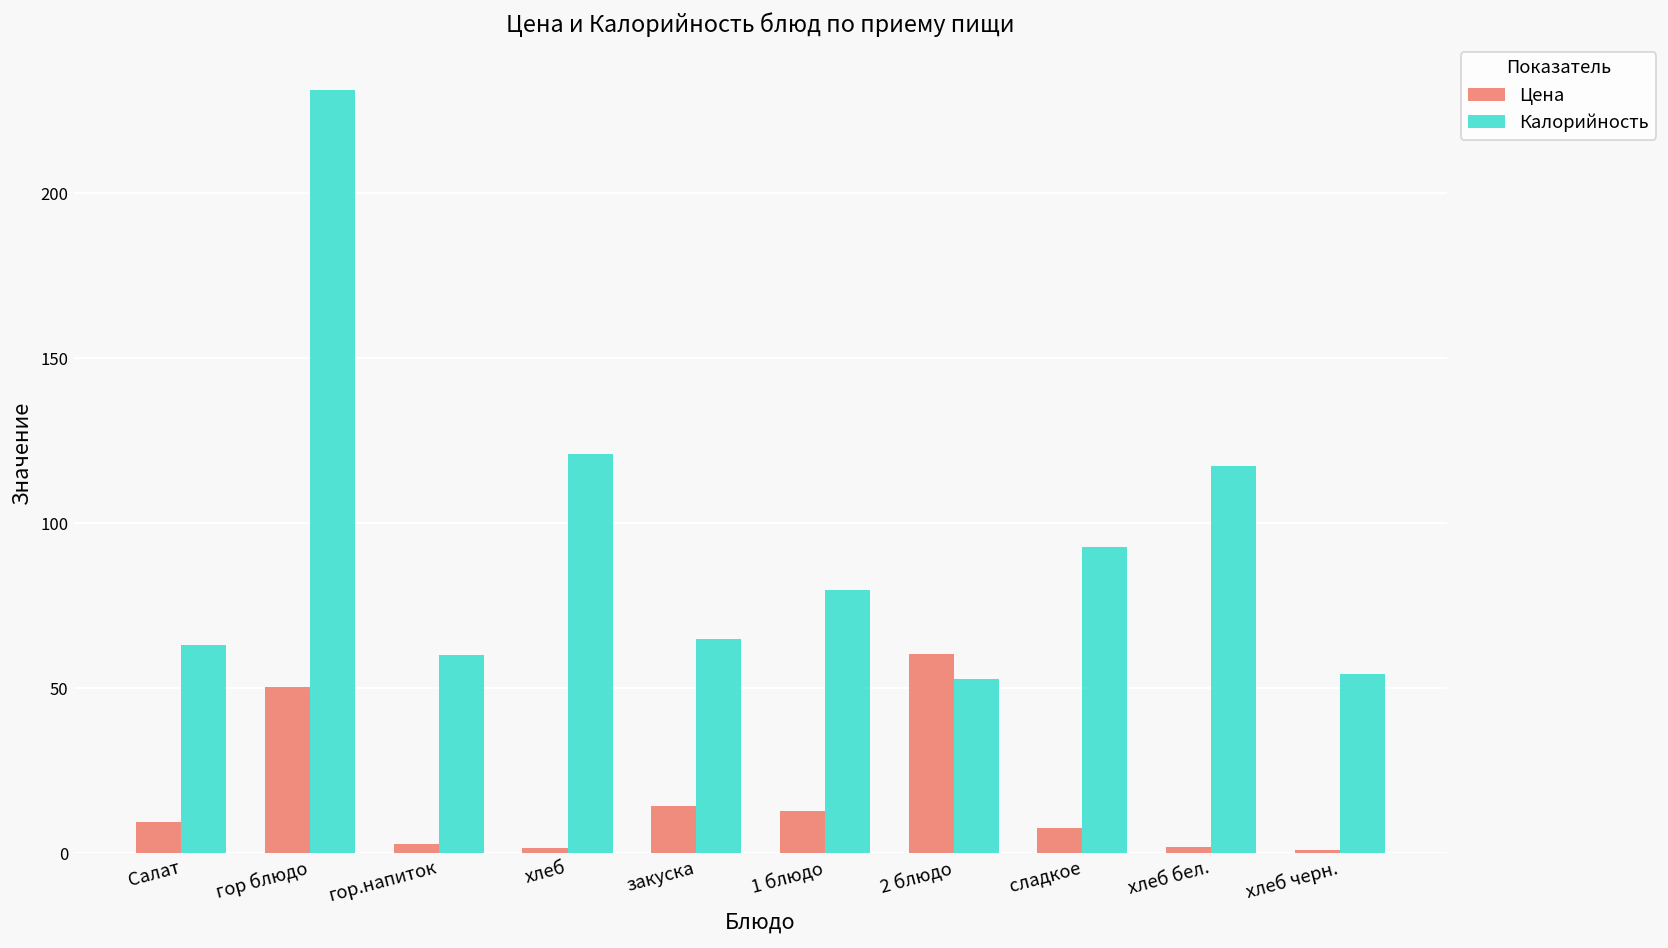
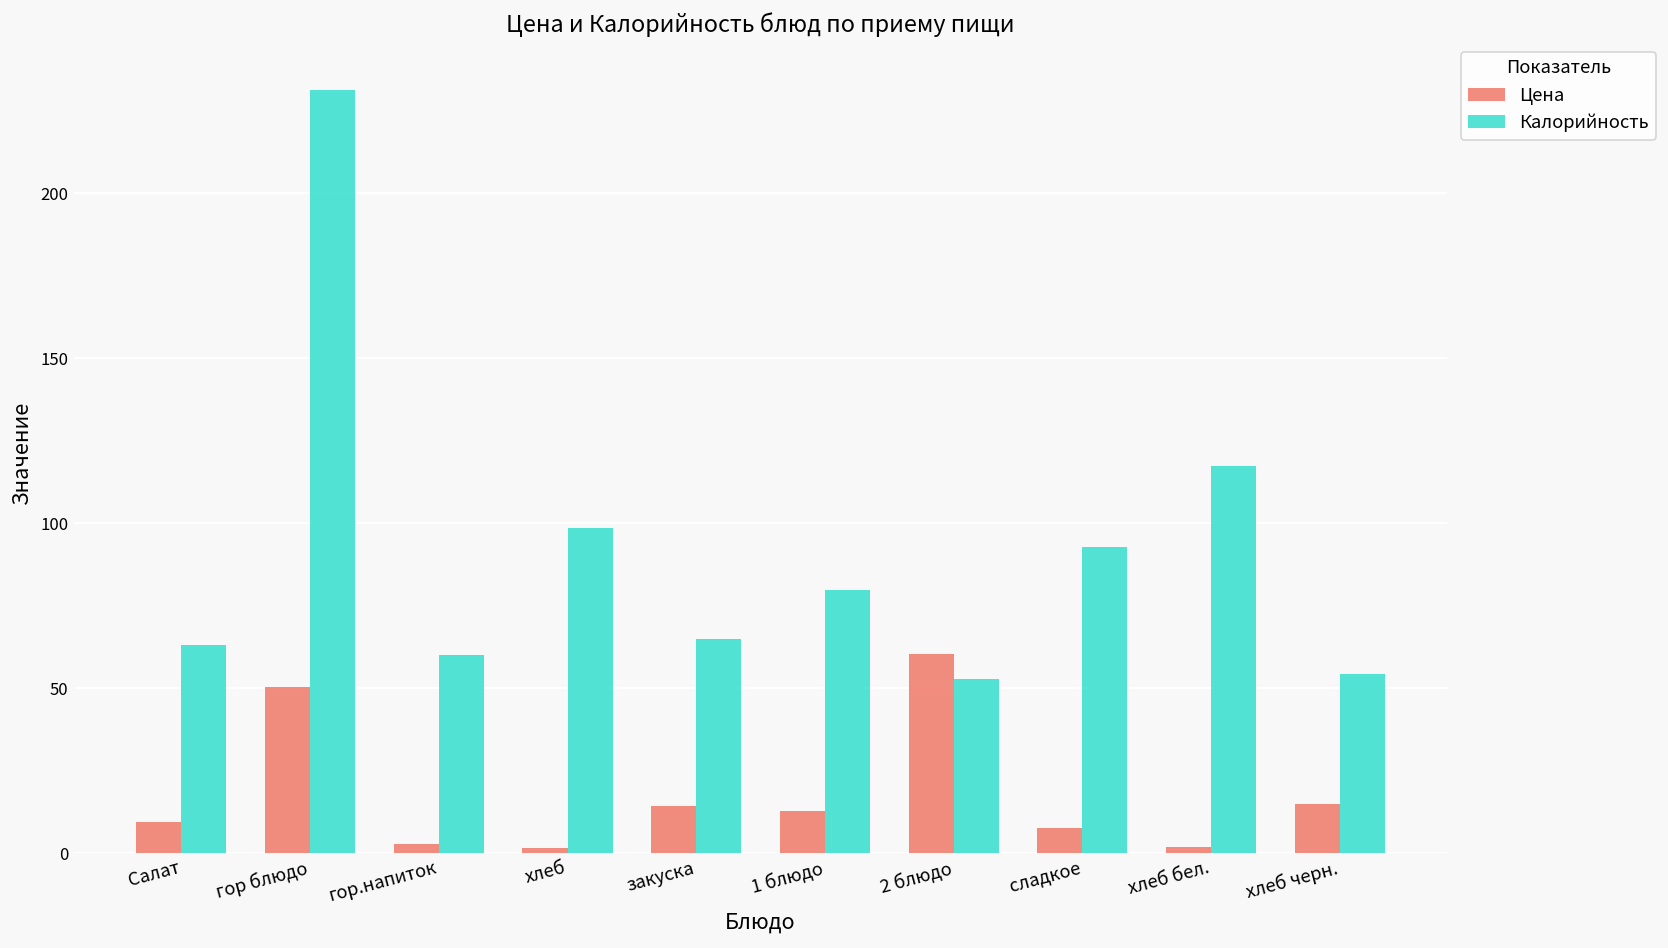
Калорийность, хлеб: 121 -> 99
Цена, хлеб черн.: 1 -> 15
